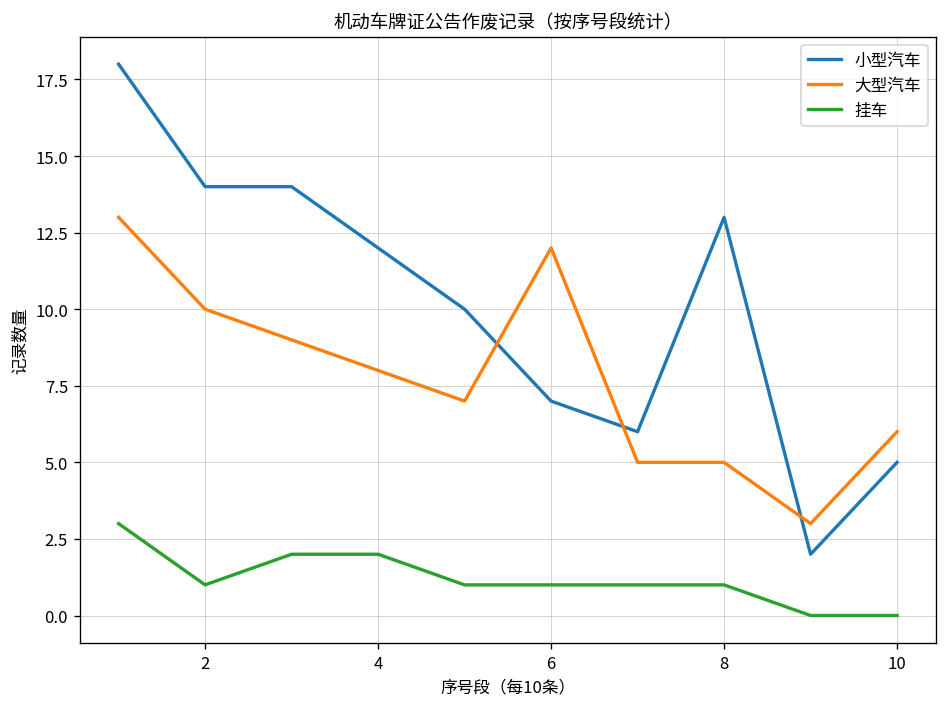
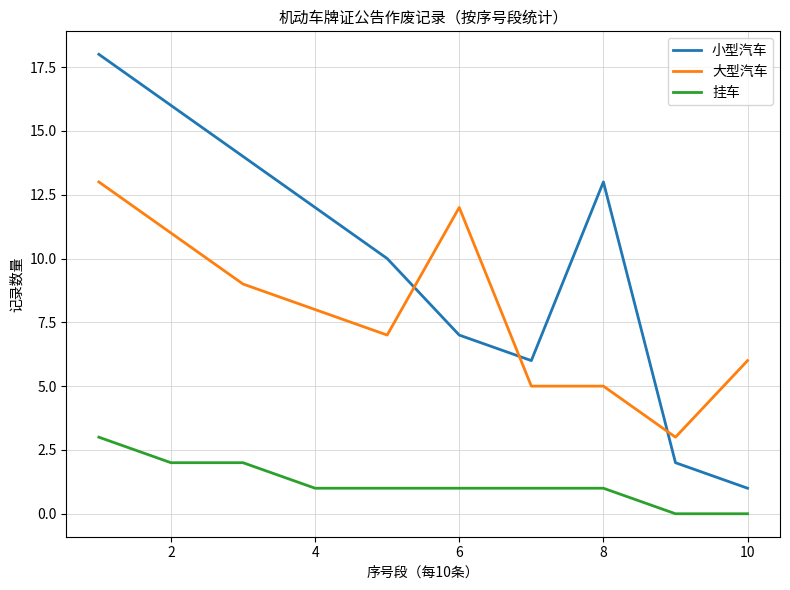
小型汽车, 2: 14 -> 16
大型汽车, 2: 10 -> 11
挂车, 2: 1 -> 2
挂车, 4: 2 -> 1
小型汽车, 10: 5 -> 1
